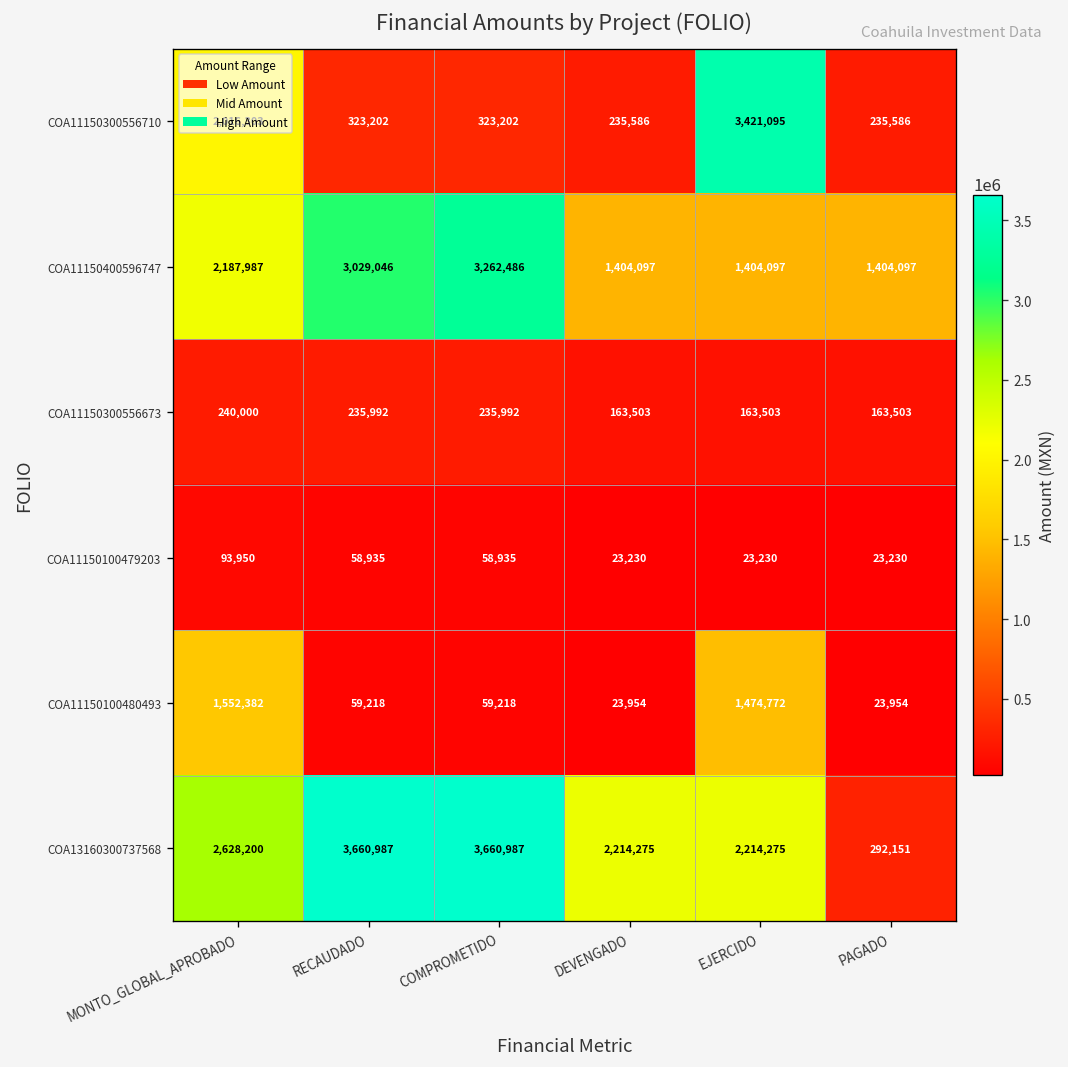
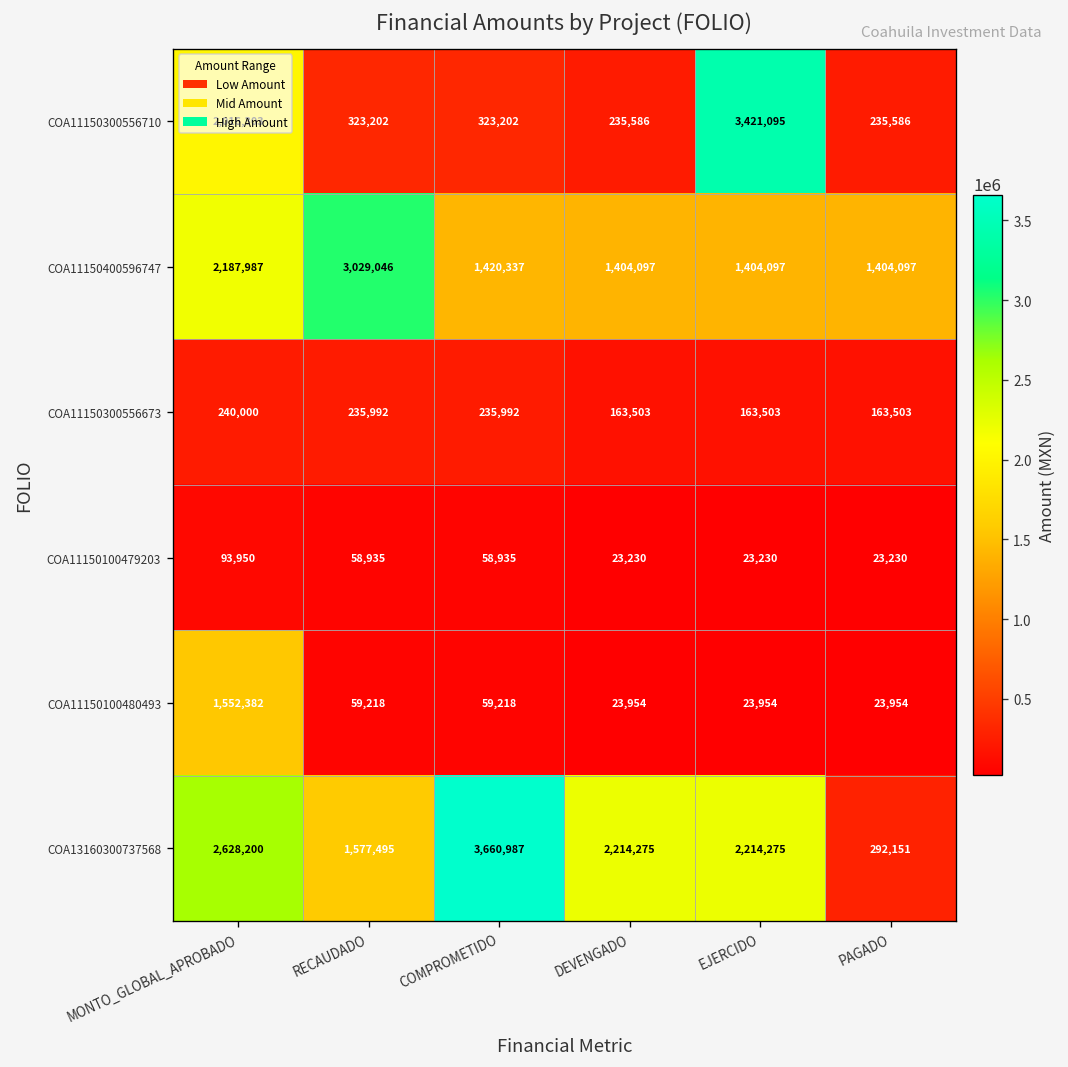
COA11150400596747, COMPROMETIDO: 3,262,486 -> 1,420,337
COA11150100480493, EJERCIDO: 1,474,772 -> 23,954
COA13160300737568, RECAUDADO: 3,660,987 -> 1,577,495
